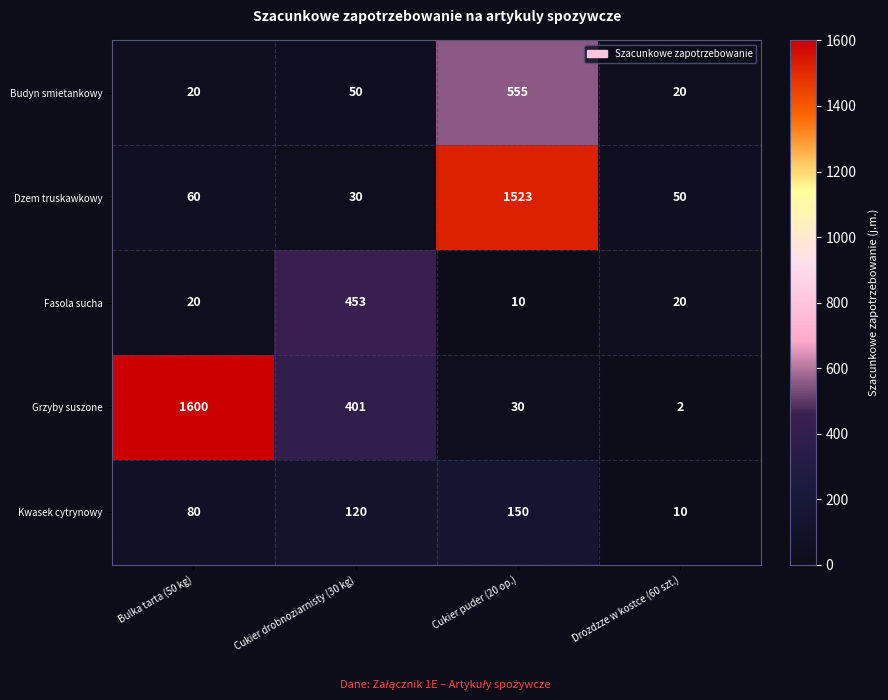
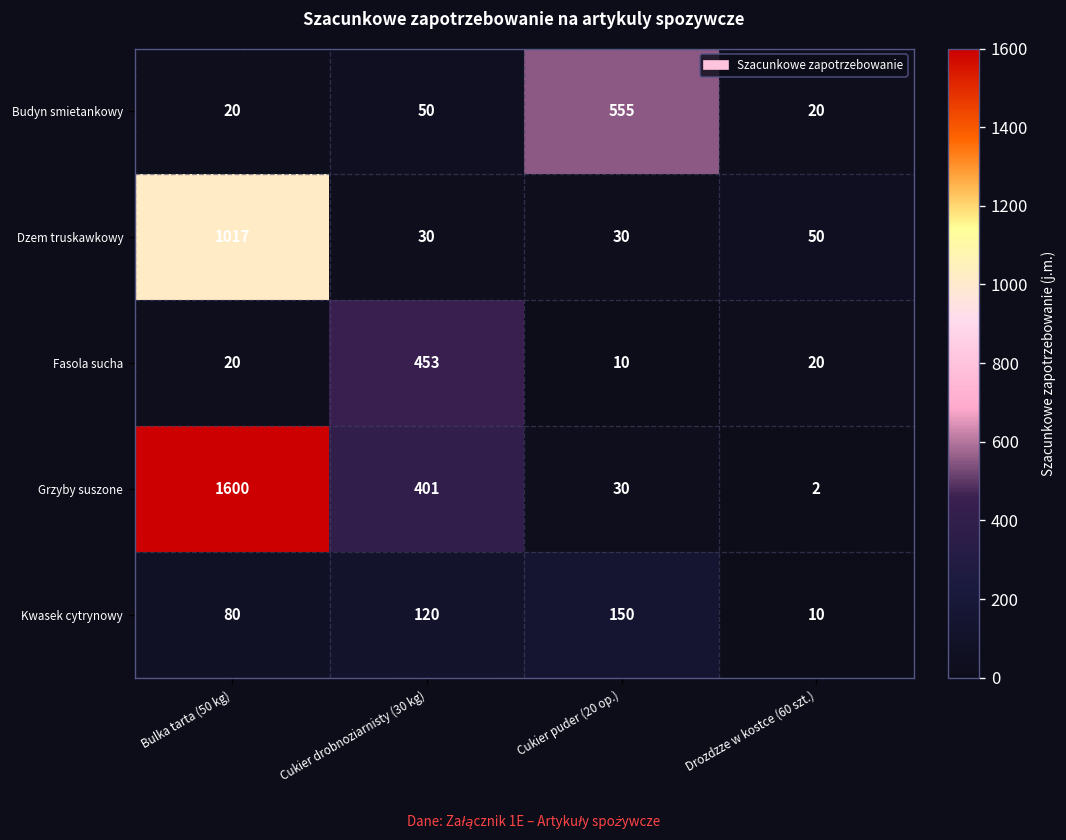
Dzem truskawkowy, Bulka tarta (50 kg): 60 -> 1017
Dzem truskawkowy, Cukier puder (20 op.): 1523 -> 30
